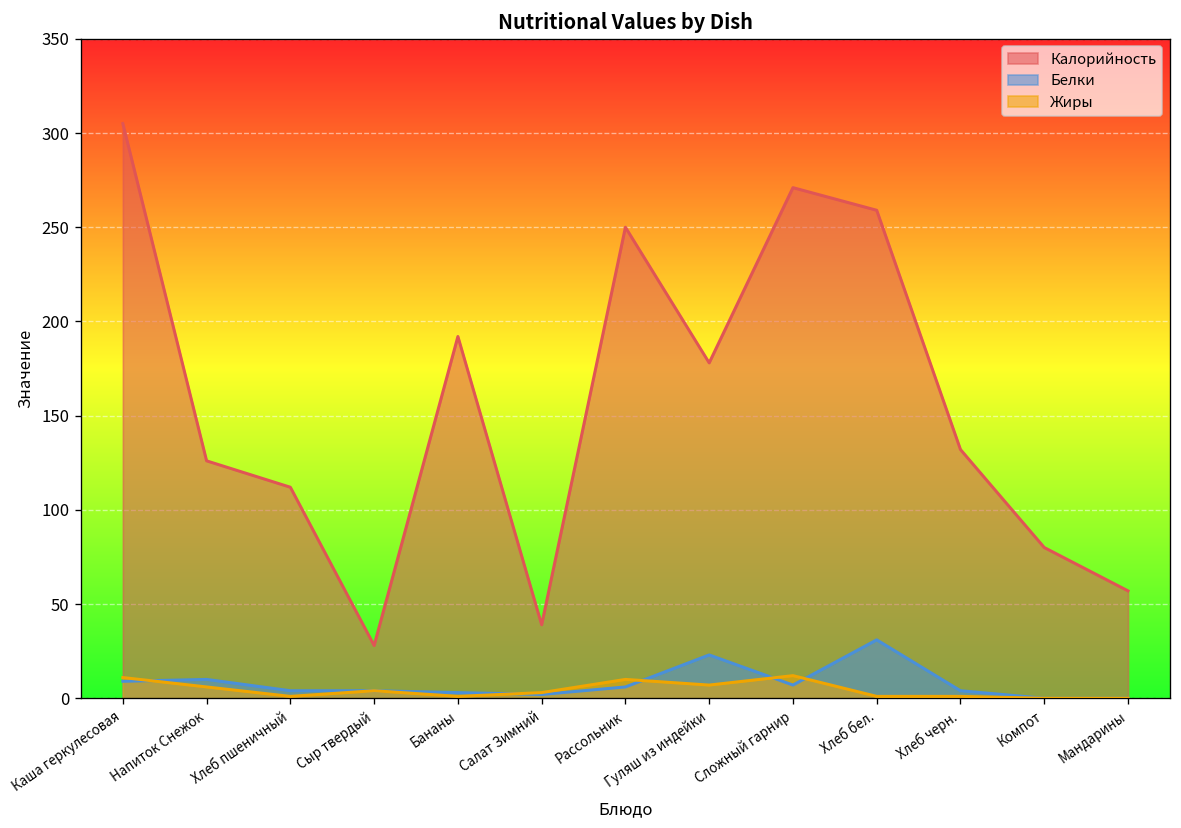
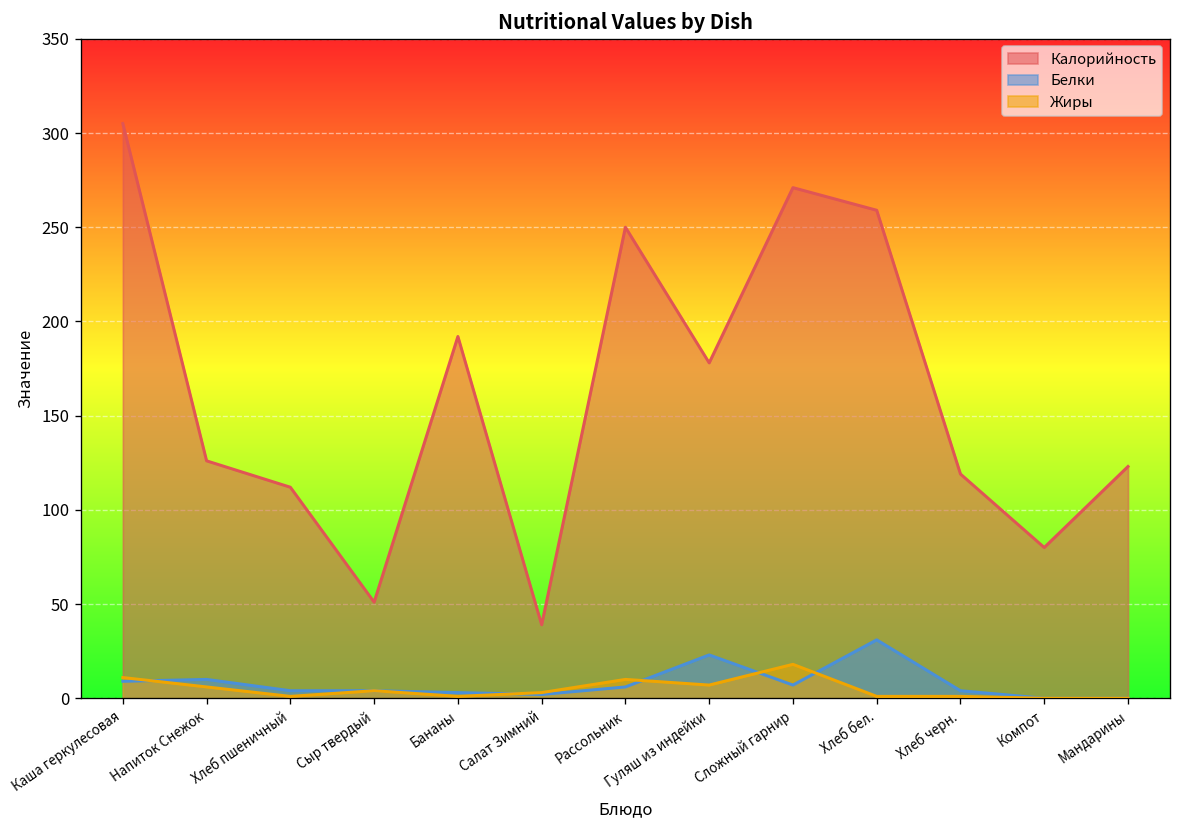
Калорийность, Сыр твердый: 28 -> 51
Жиры, Сложный гарнир: 12 -> 18
Калорийность, Хлеб черн.: 132 -> 119
Калорийность, Мандарины: 57 -> 123
